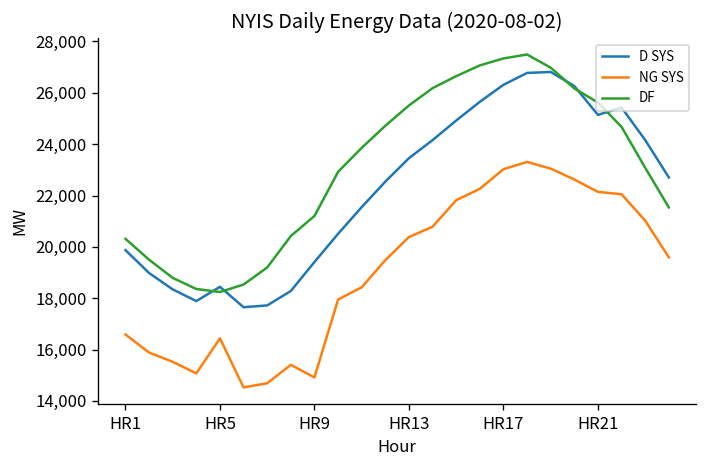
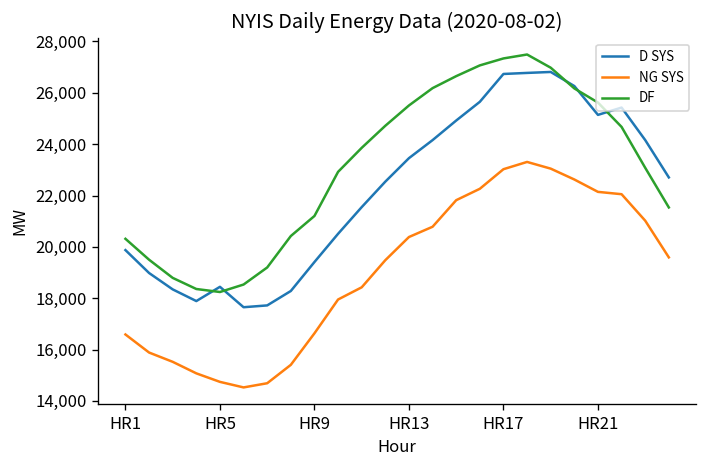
NG SYS, HR5: 16,400 -> 14,700
NG SYS, HR9: 14,900 -> 16,600
D SYS, HR17: 26,300 -> 26,700
